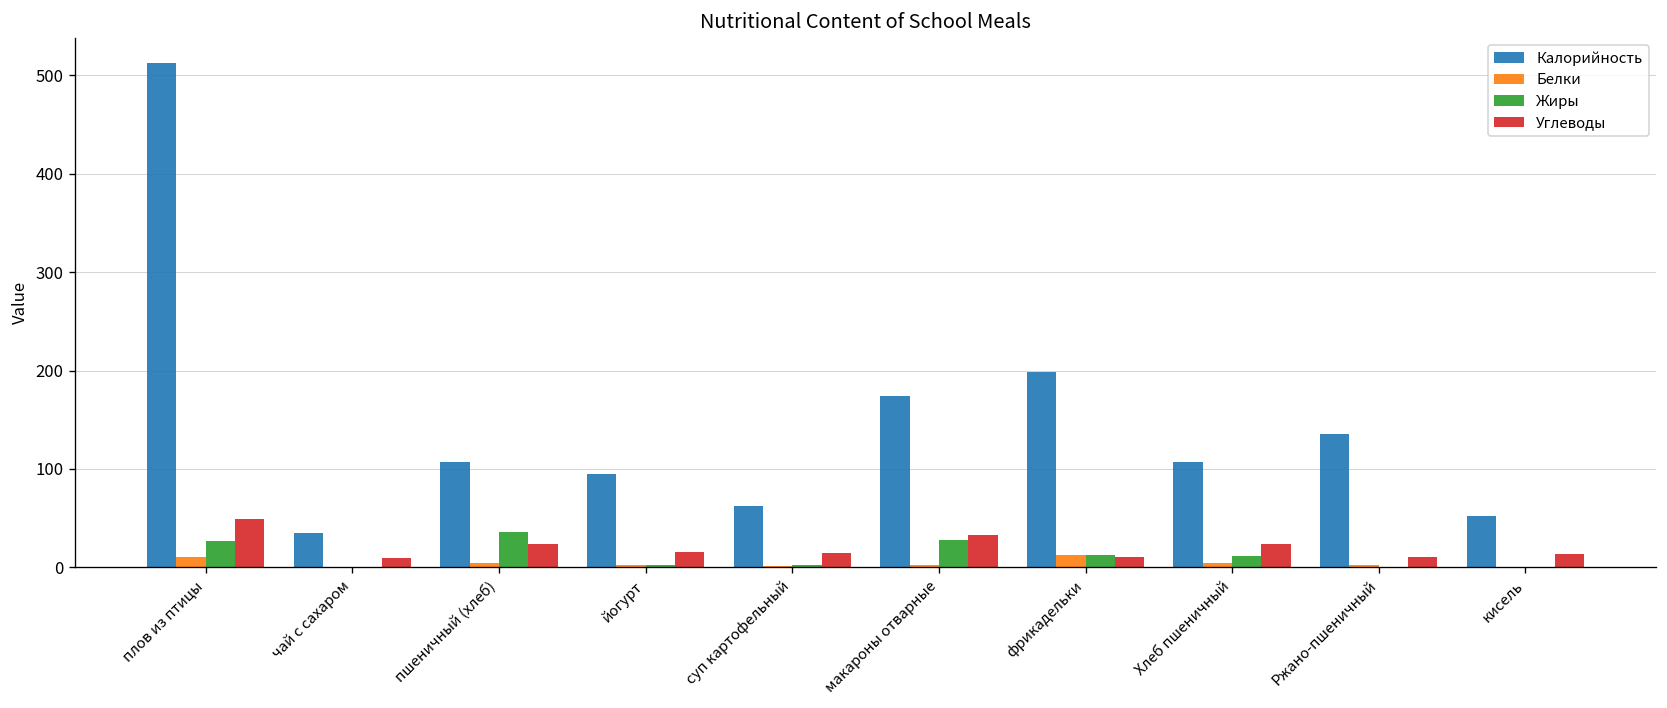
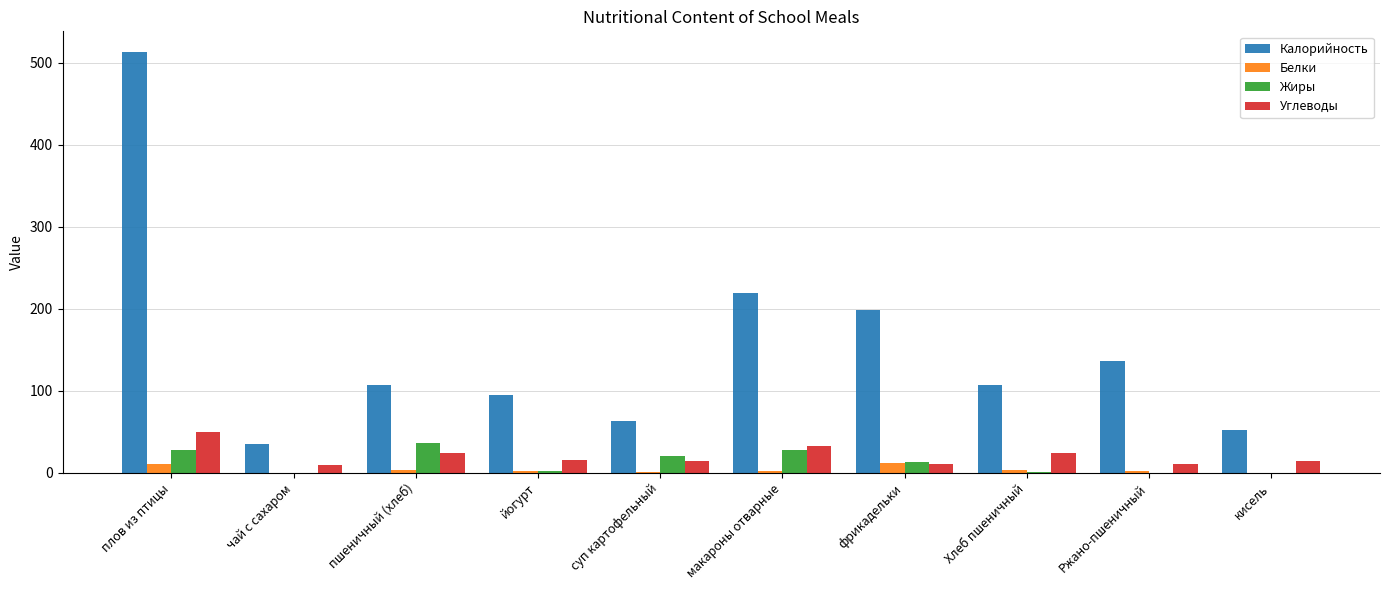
Жиры, суп картофельный: 0 -> 20
Калорийность, макароны отварные: 170 -> 220
Жиры, Хлеб пшеничный: 10 -> 0
